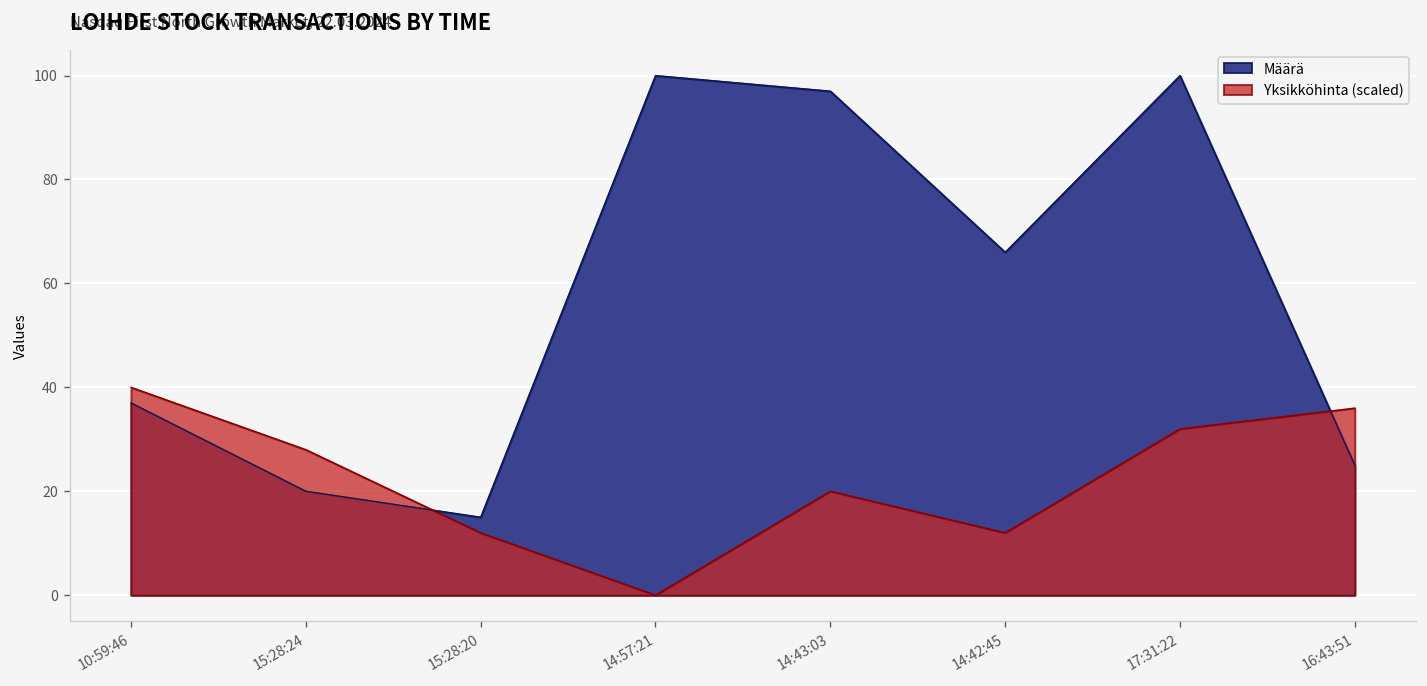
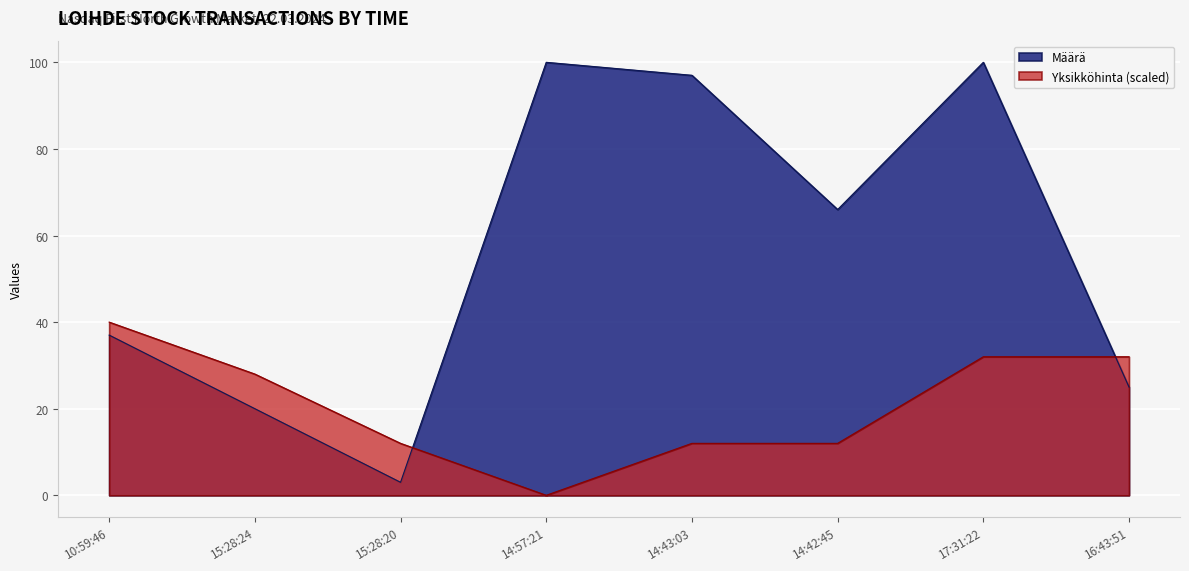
Määrä, 15:28:20: 15 -> 3
Yksikköhinta (scaled), 14:43:03: 20 -> 12
Yksikköhinta (scaled), 16:43:51: 36 -> 32
